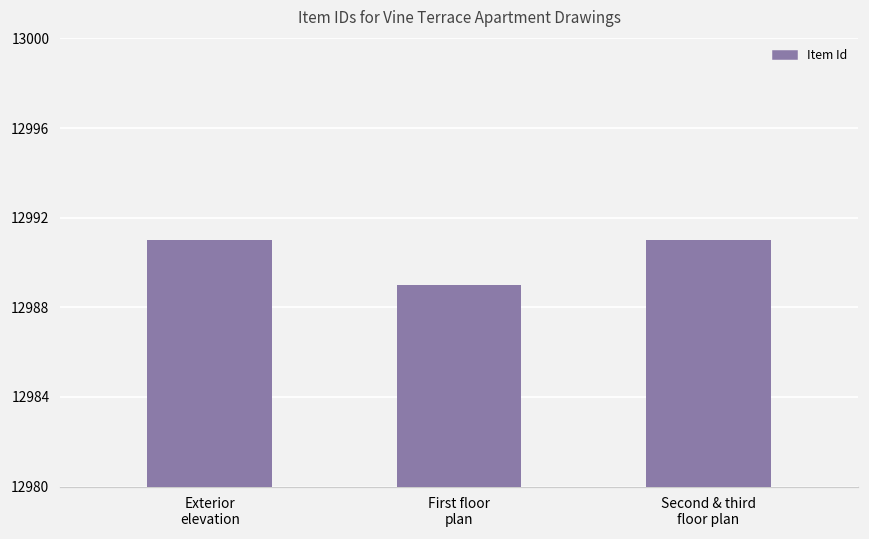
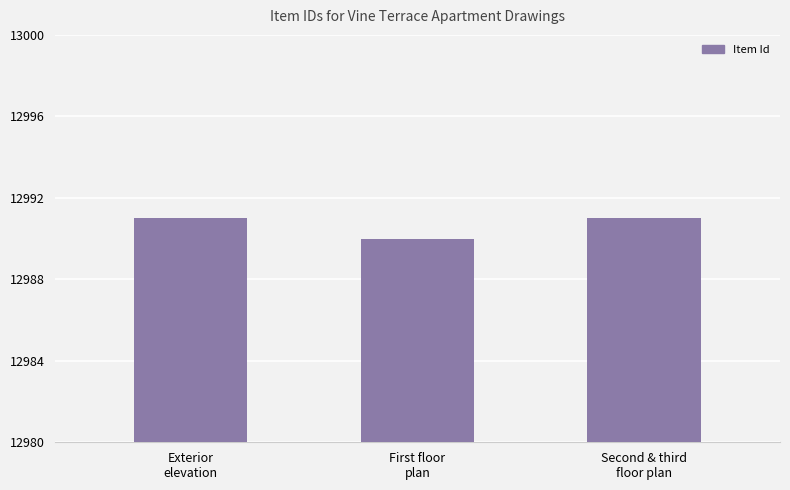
First floor plan: 12989 -> 12990
